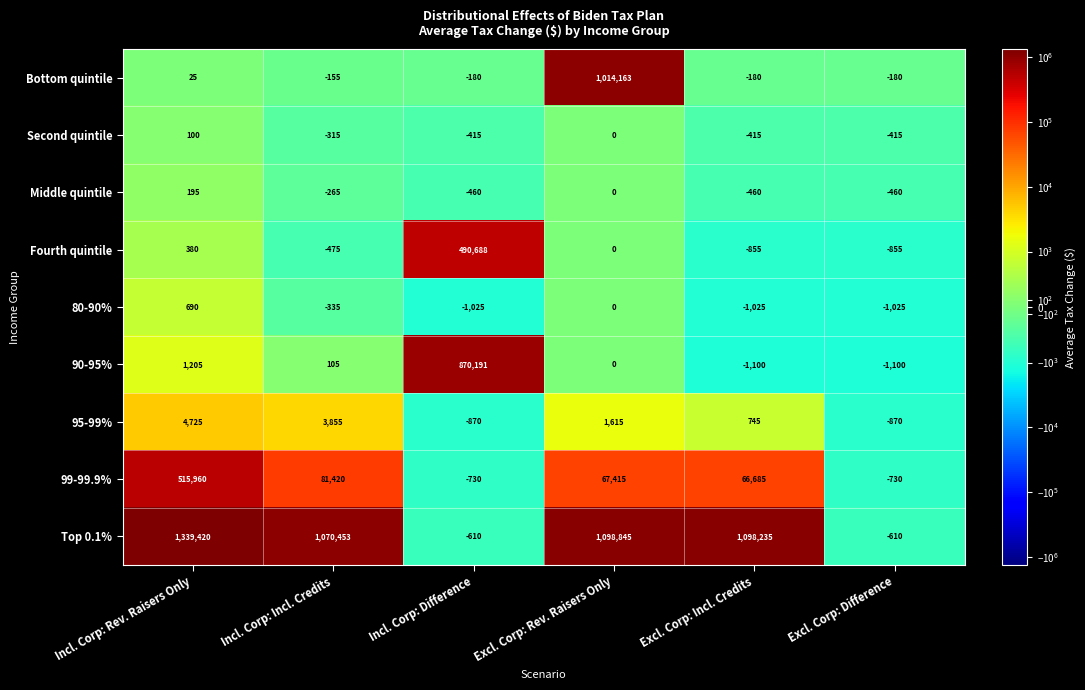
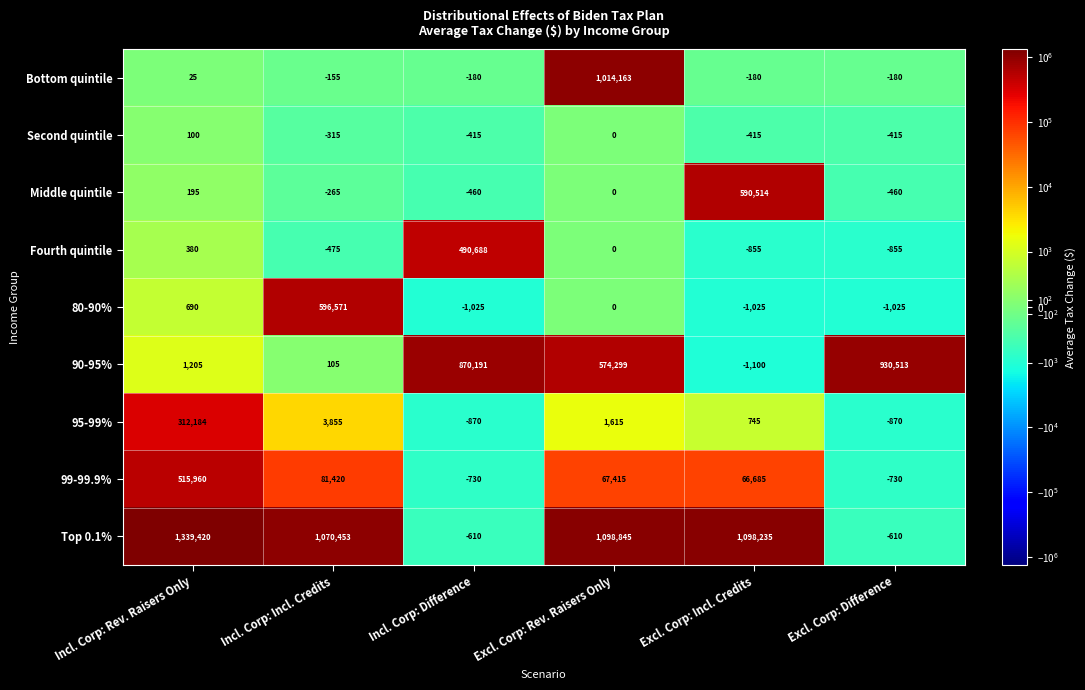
Middle quintile, Excl. Corp: Incl. Credits: -460 -> 590,514
80-90%, Incl. Corp: Incl. Credits: -335 -> 596,571
90-95%, Excl. Corp: Rev. Raisers Only: 0 -> 574,299
90-95%, Excl. Corp: Difference: -1,100 -> 930,513
95-99%, Incl. Corp: Rev. Raisers Only: 4,725 -> 312,184
